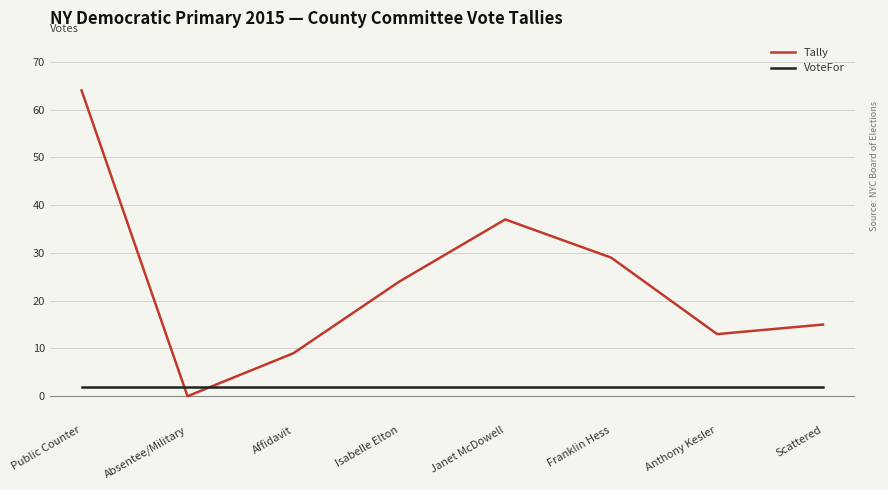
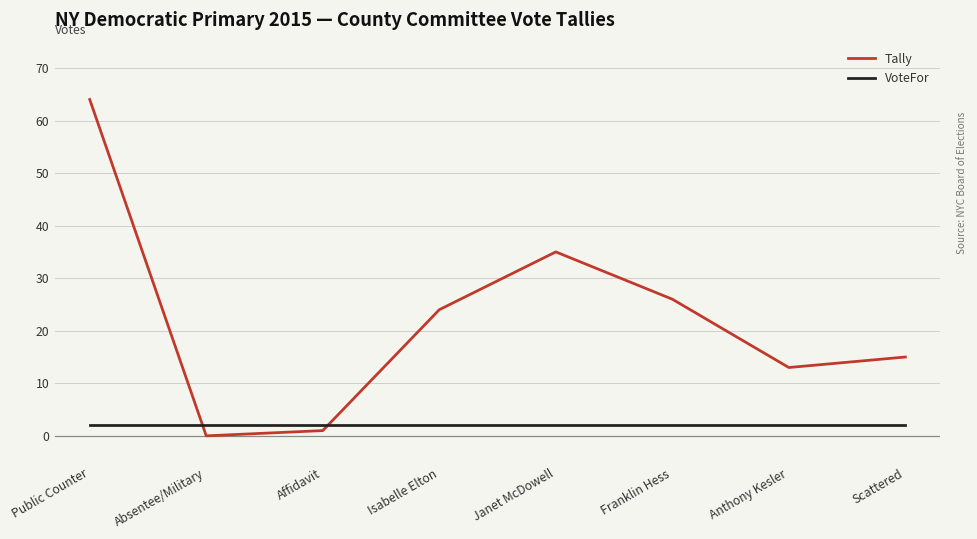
Tally, Affidavit: 9 -> 1
Tally, Janet McDowell: 37 -> 35
Tally, Franklin Hess: 29 -> 26
